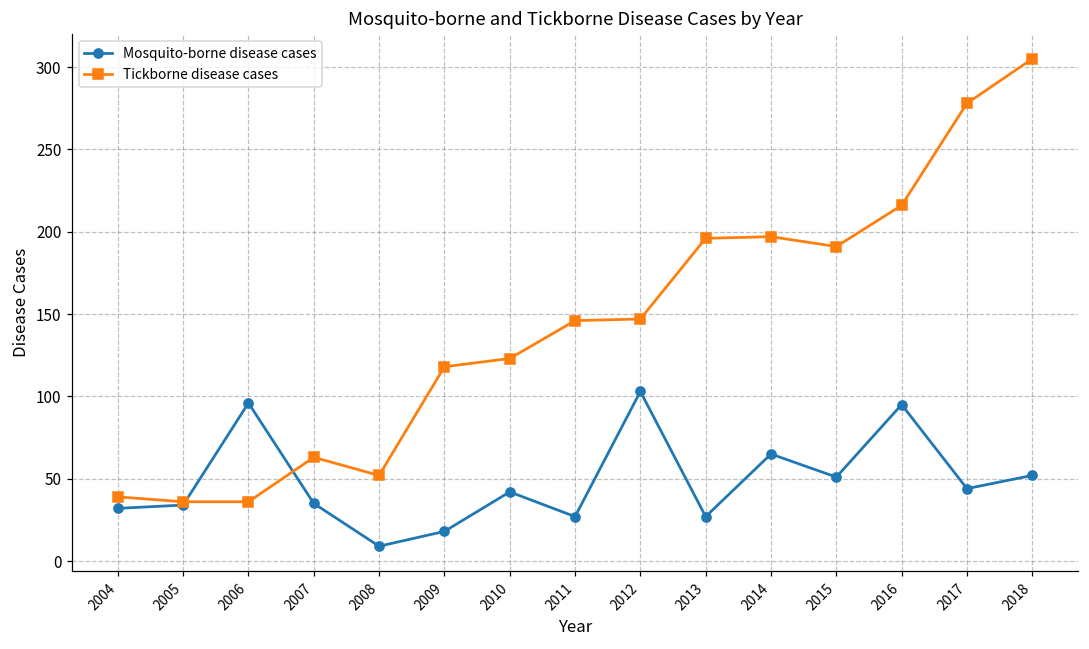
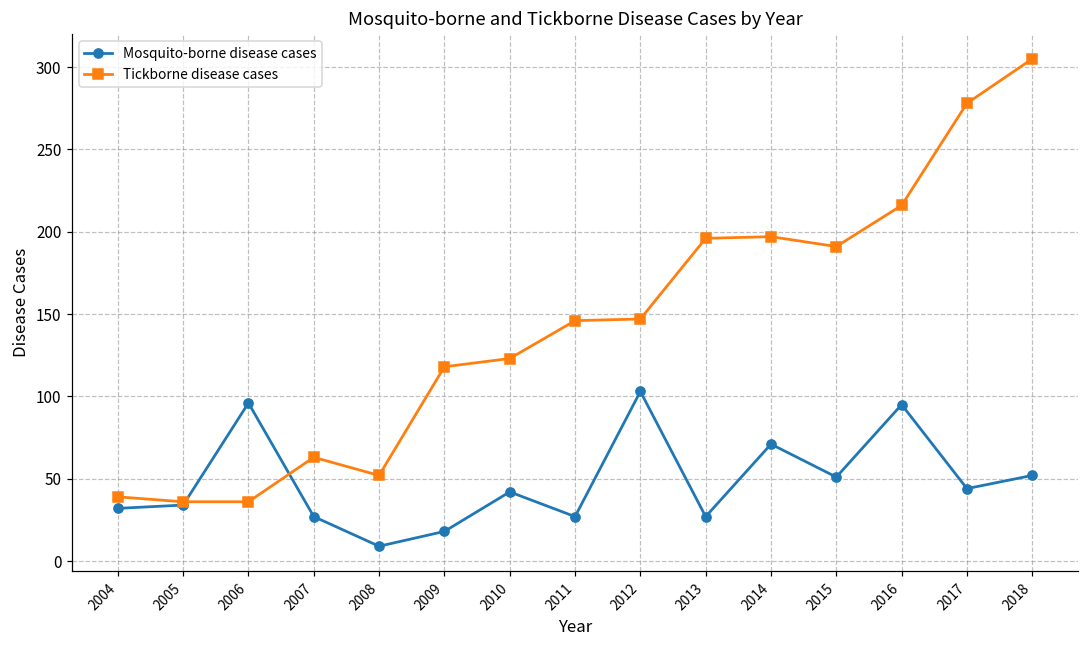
Mosquito-borne disease cases, 2007: 35 -> 27
Mosquito-borne disease cases, 2014: 65 -> 71
